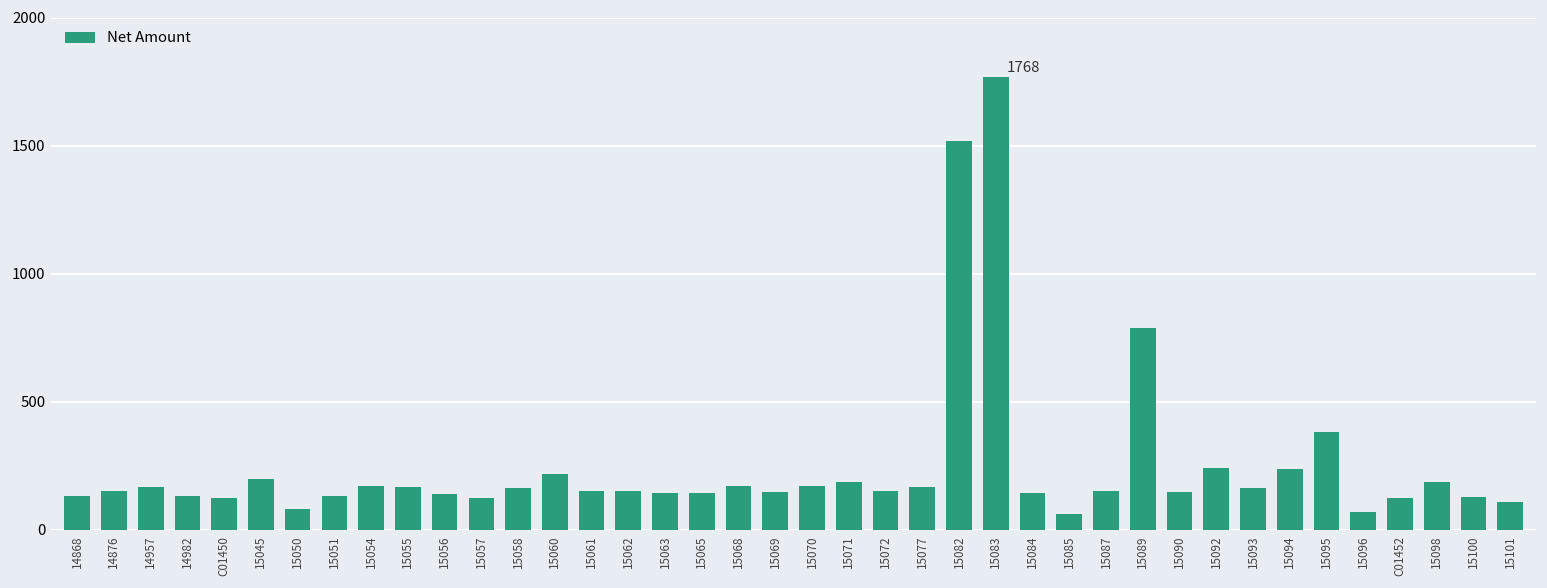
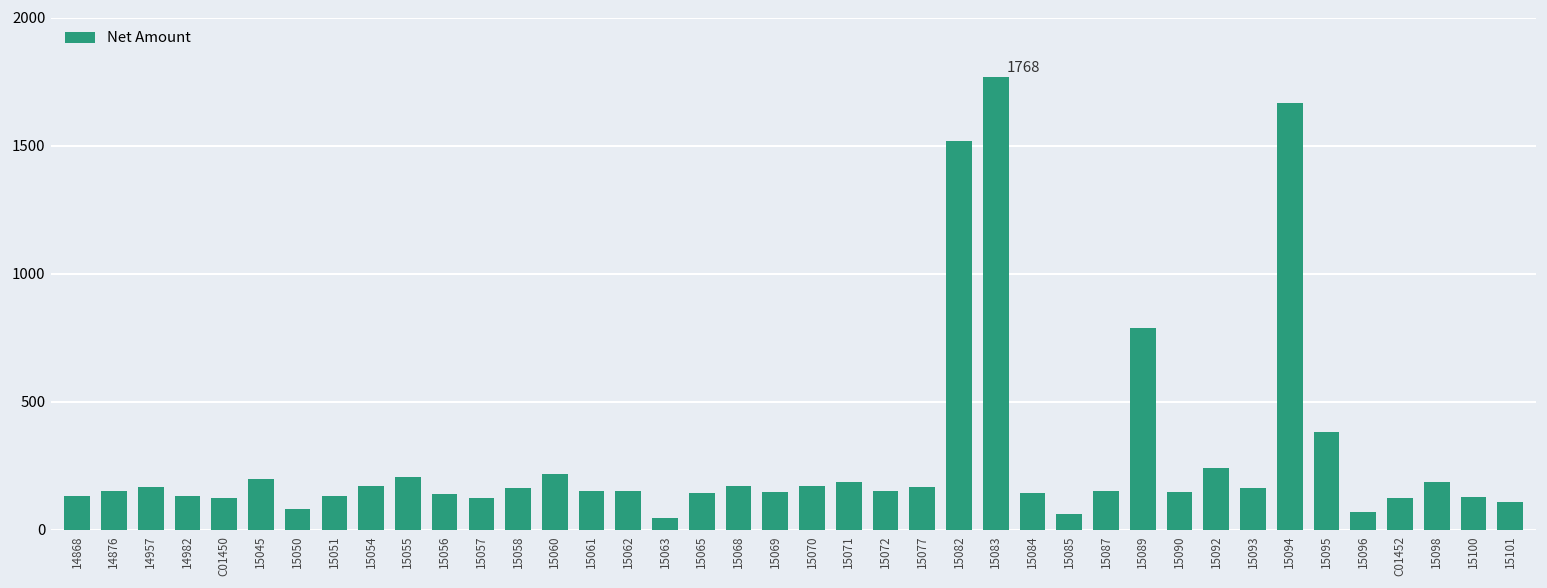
15055: 170 -> 210
15063: 140 -> 40
15094: 240 -> 1670
